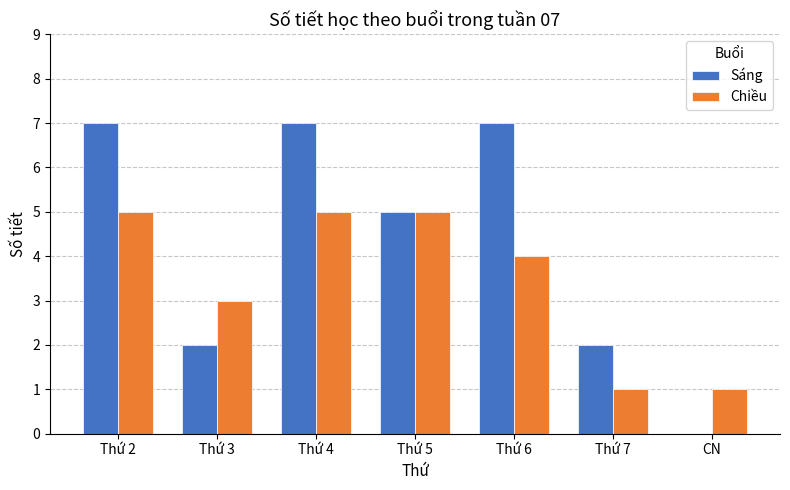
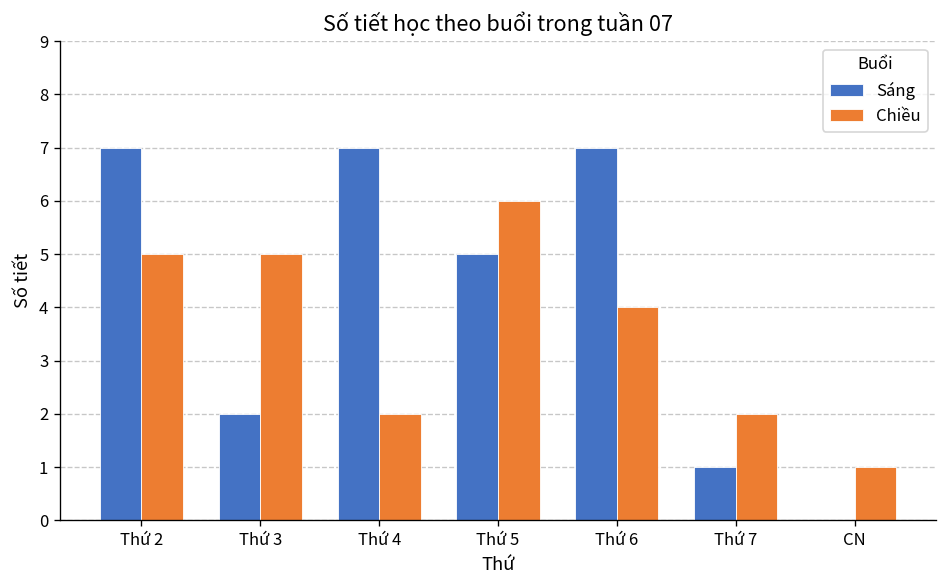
Chiều, Thứ 3: 3 -> 5
Chiều, Thứ 4: 5 -> 2
Chiều, Thứ 5: 5 -> 6
Sáng, Thứ 7: 2 -> 1
Chiều, Thứ 7: 1 -> 2
